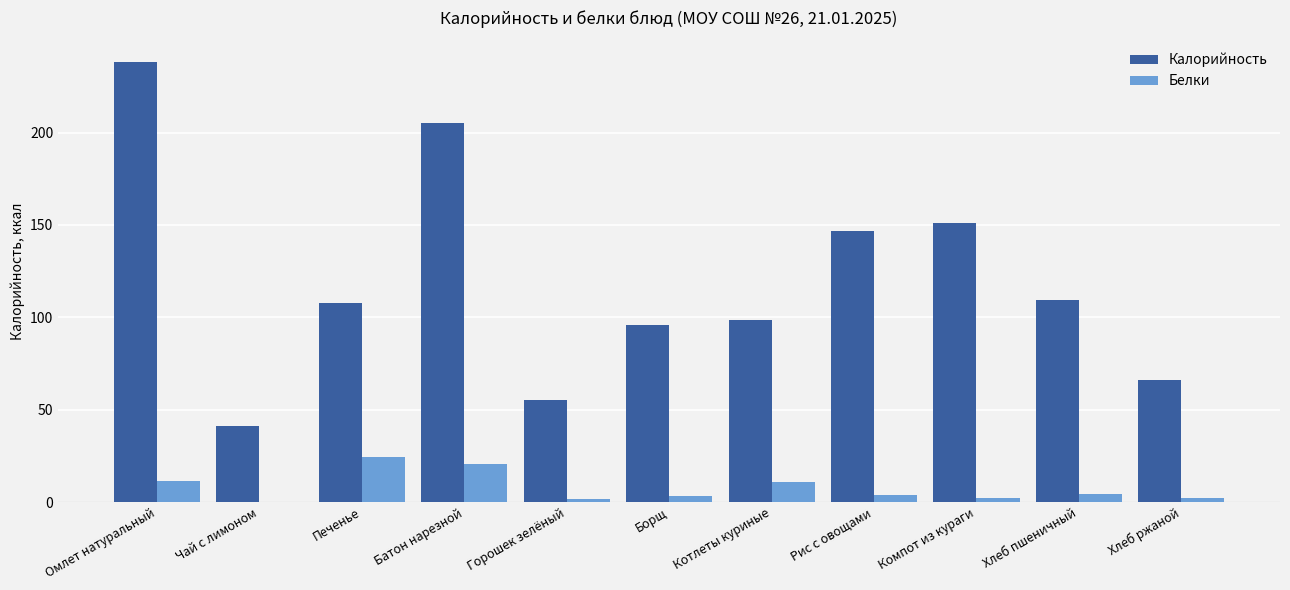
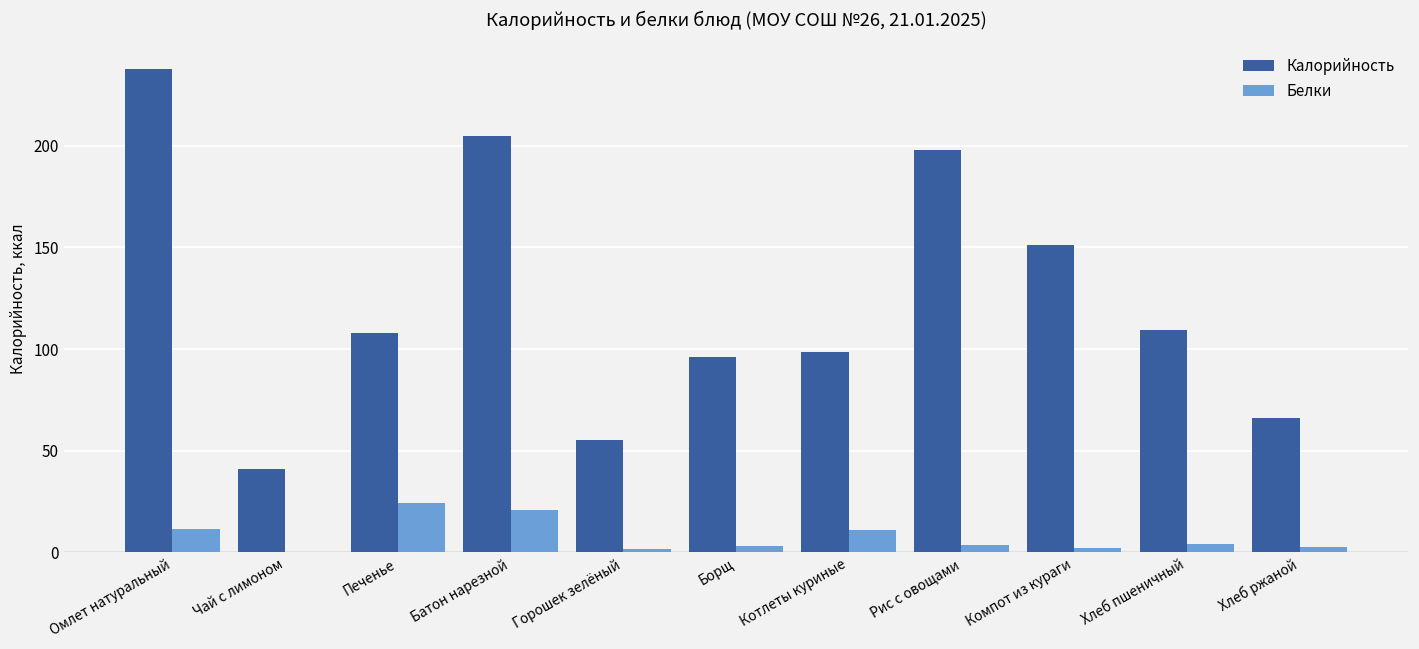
Калорийность, Рис с овощами: 147 -> 198
